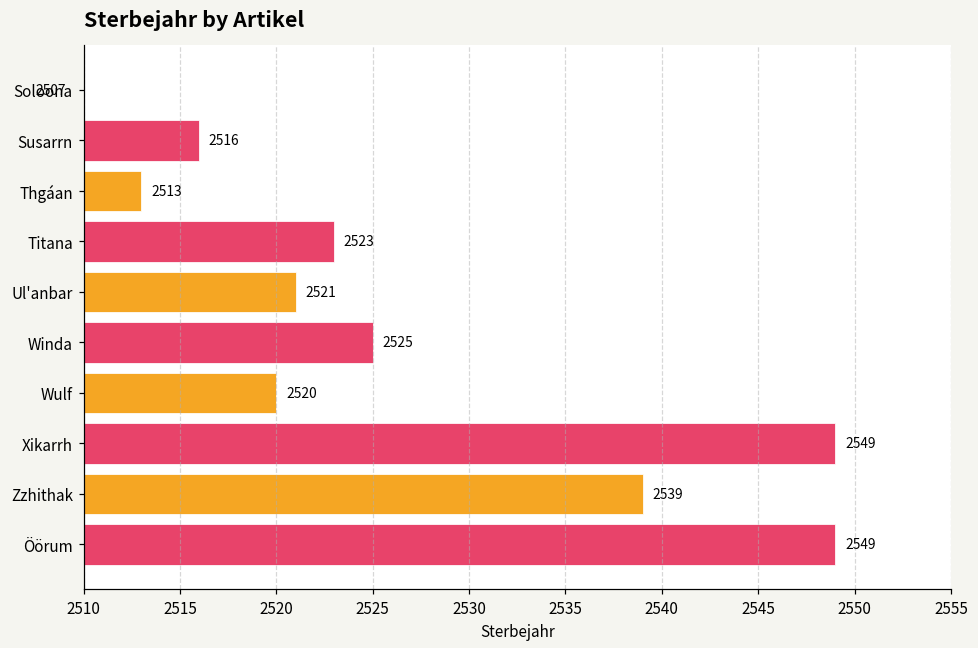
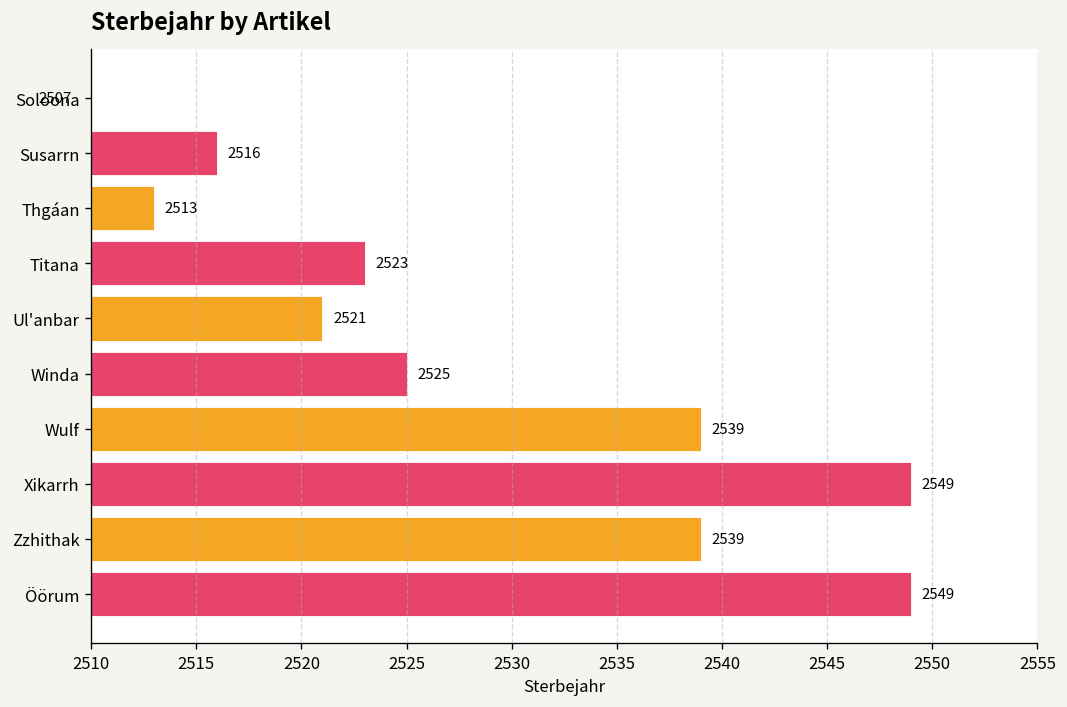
Wulf: 2520 -> 2539
